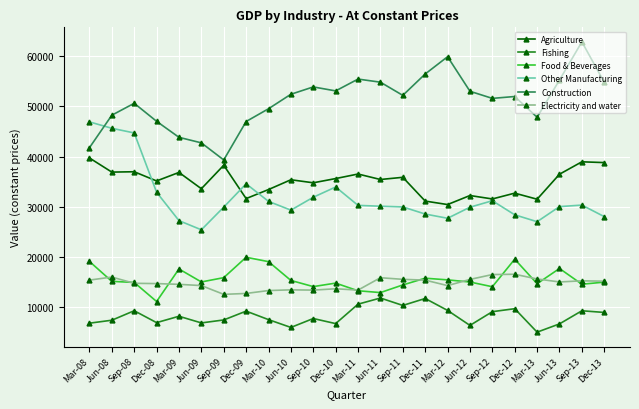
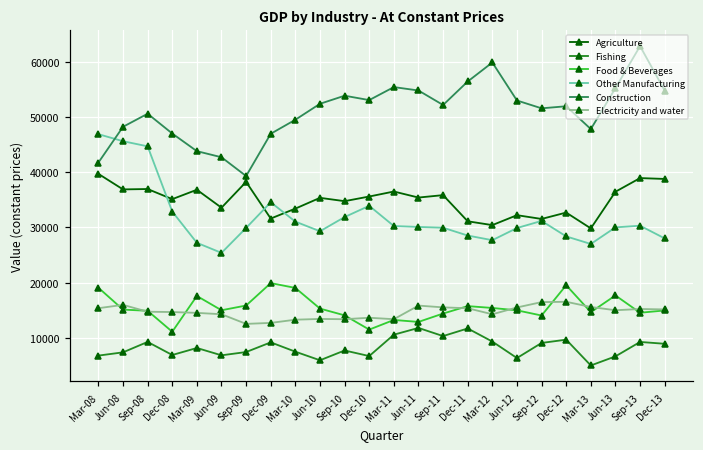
Food & Beverages, Dec-10: 15000 -> 11000
Agriculture, Mar-13: 31000 -> 30000
